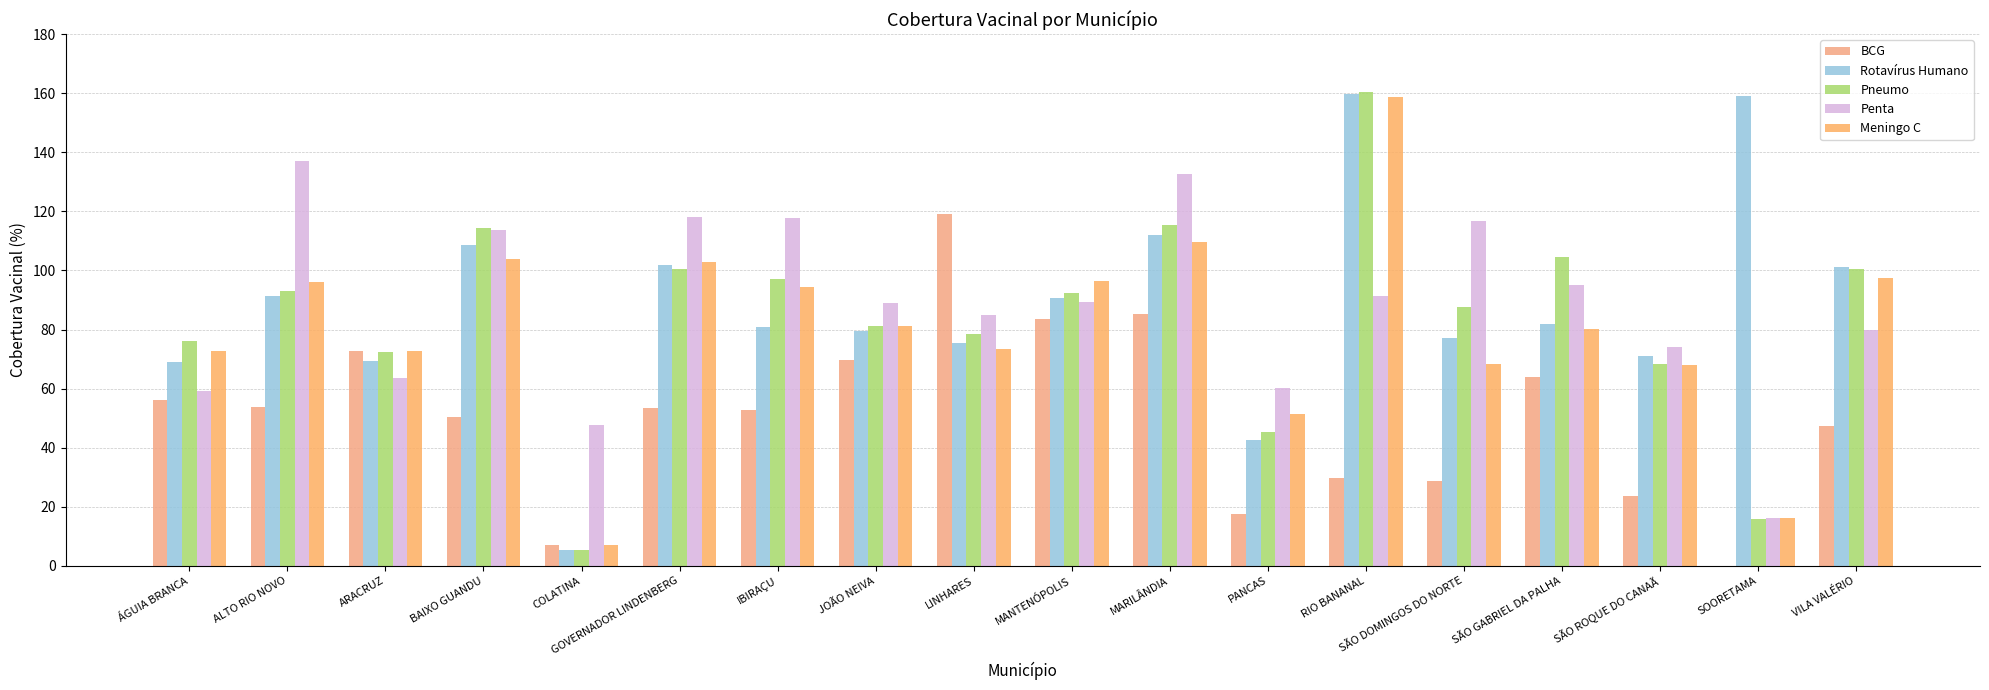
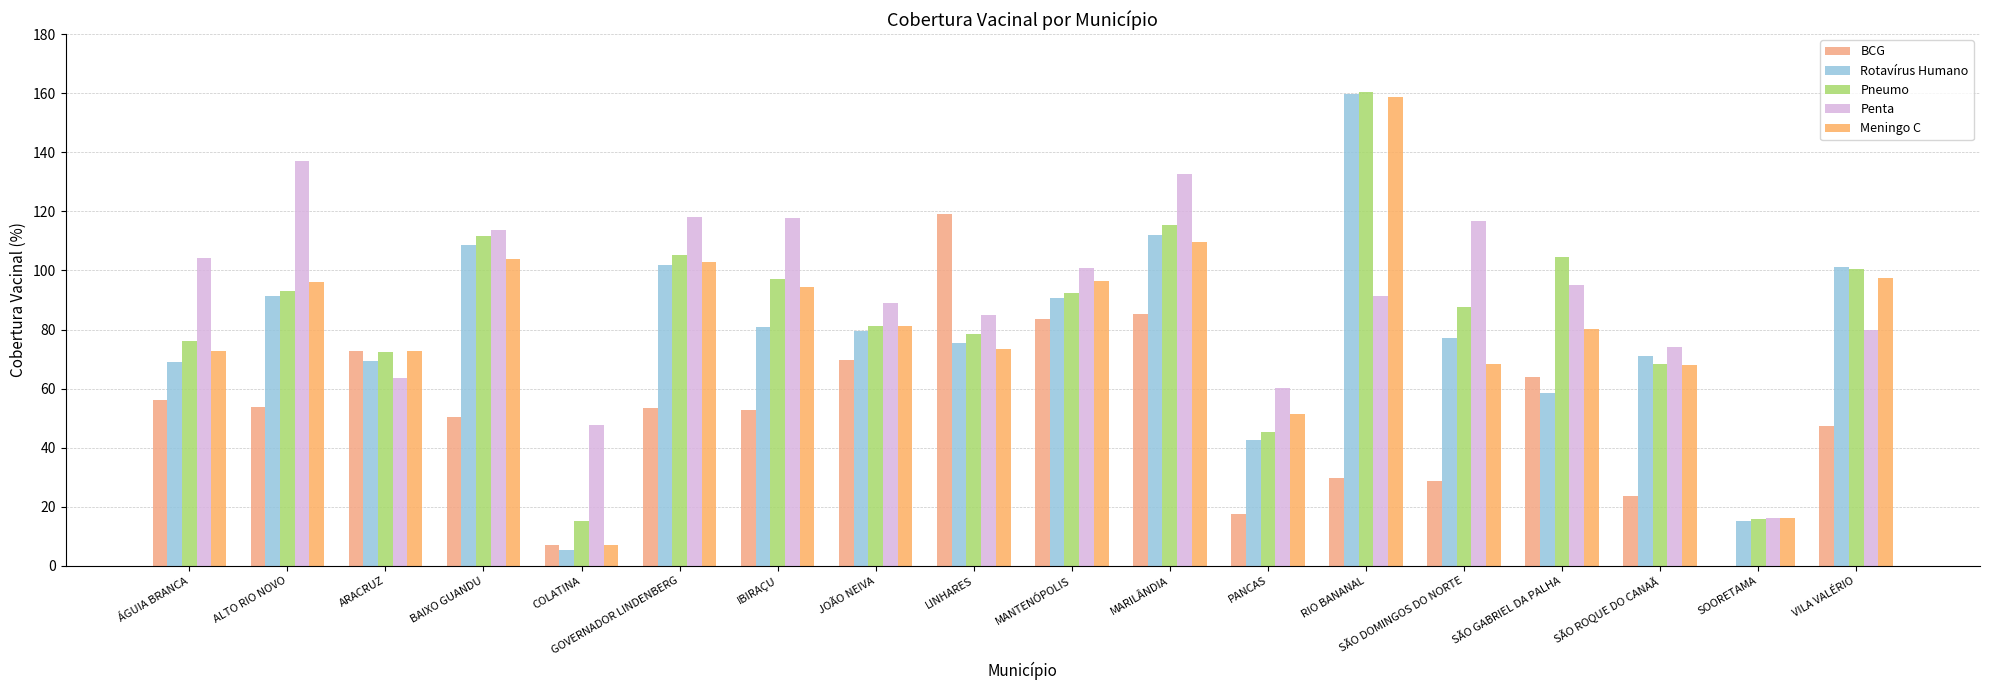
Penta, ÁGUIA BRANCA: 59 -> 104
Pneumo, BAIXO GUANDU: 115 -> 112
Pneumo, COLATINA: 5 -> 15
Pneumo, GOVERNADOR LINDENBERG: 100 -> 105
Penta, MANTENÓPOLIS: 89 -> 101
Rotavírus Humano, SÃO GABRIEL DA PALHA: 82 -> 59
Rotavírus Humano, SOORETAMA: 159 -> 15
